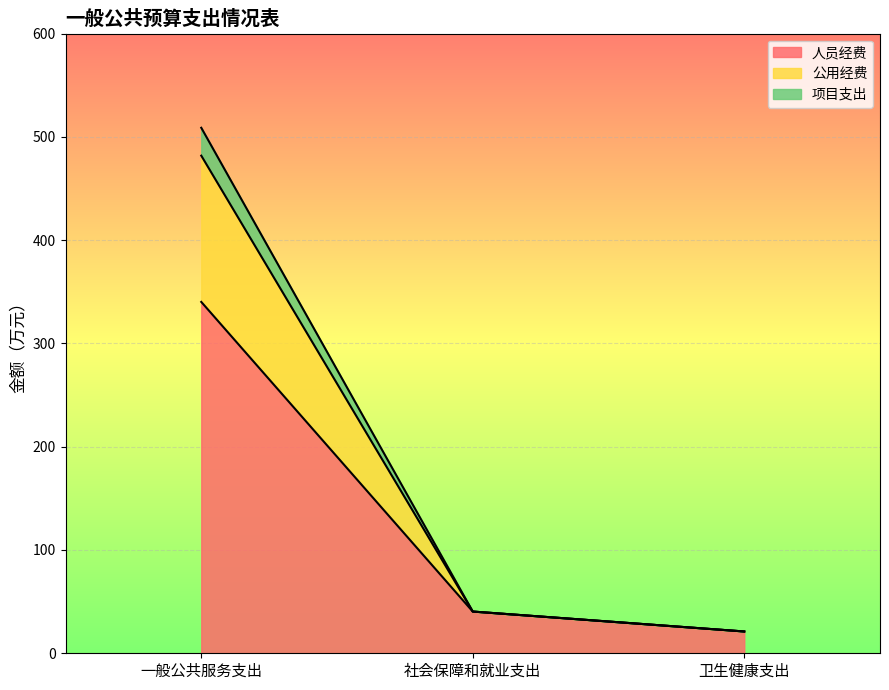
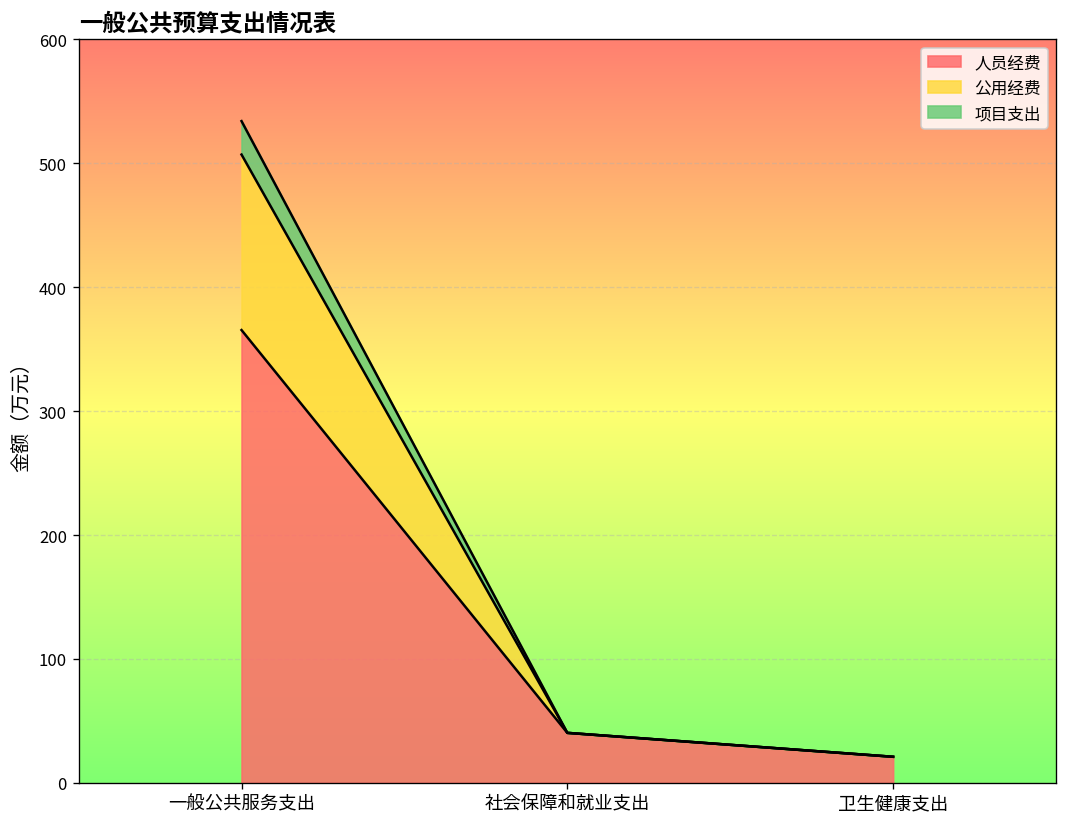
人员经费, 一般公共服务支出: 340 -> 365
